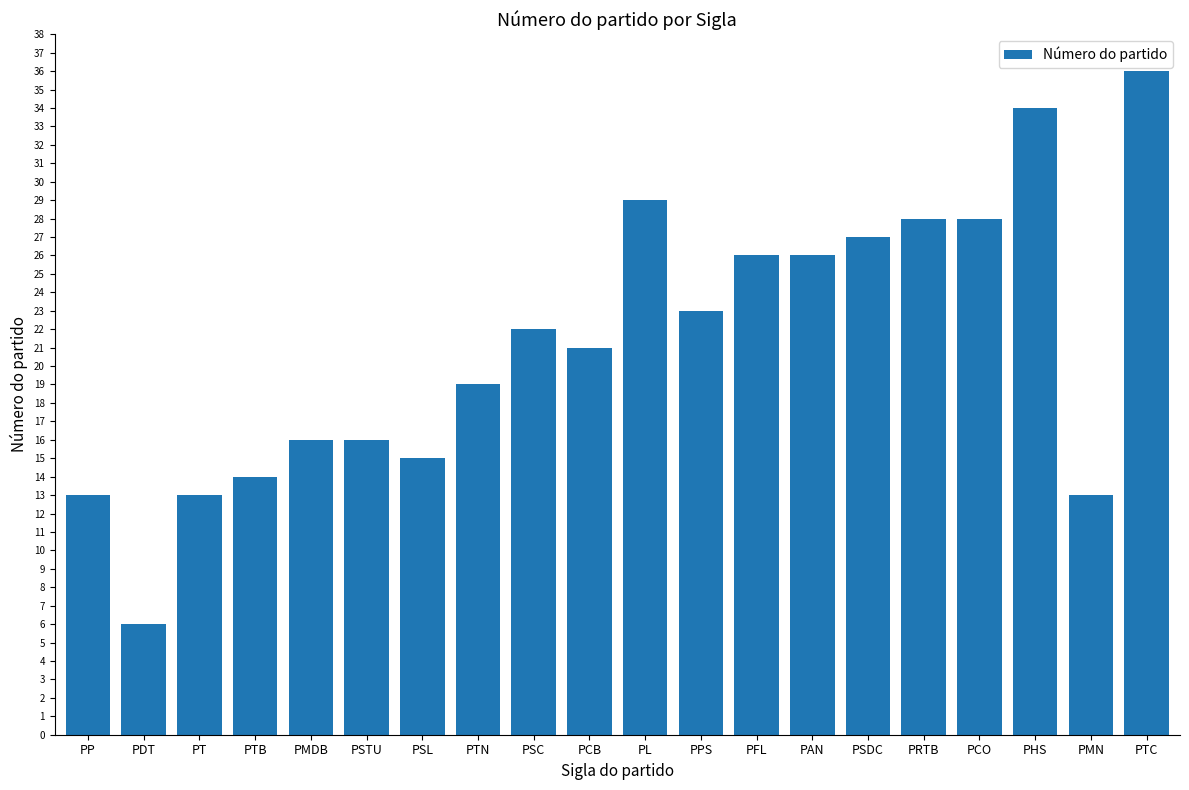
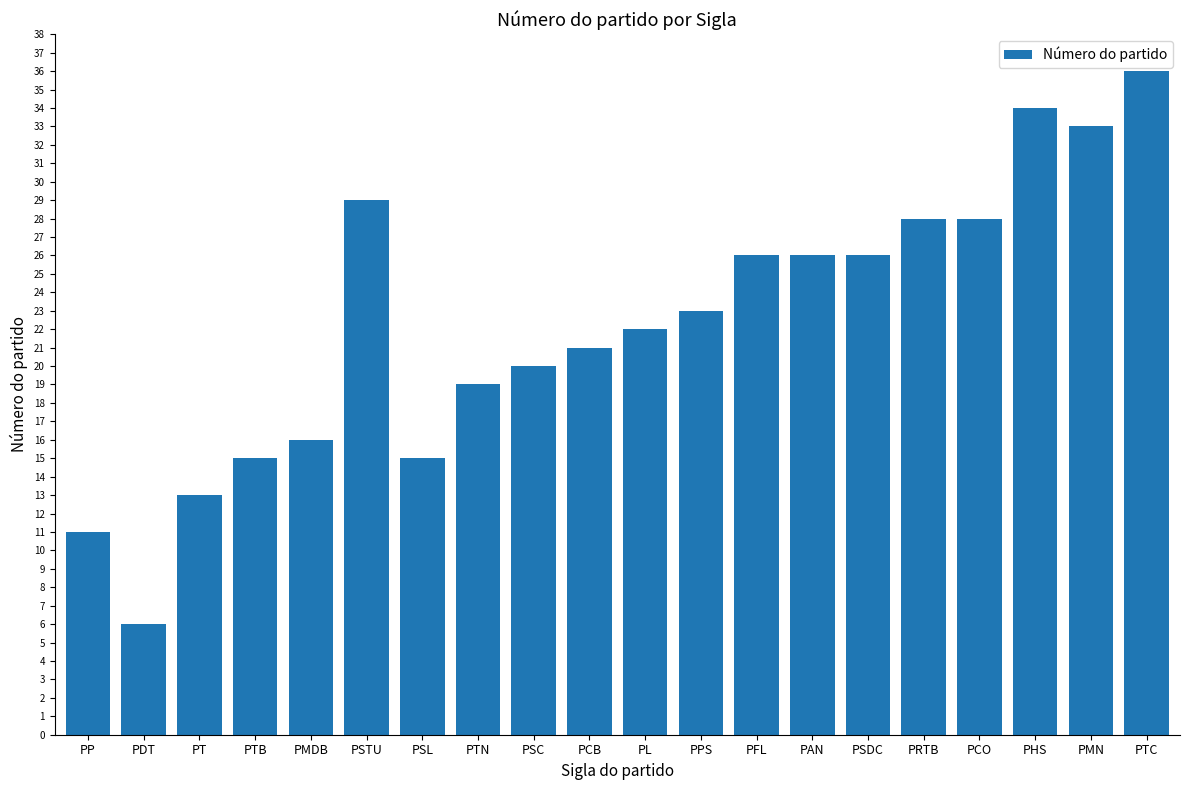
PP: 13 -> 11
PTB: 14 -> 15
PSTU: 16 -> 29
PSC: 22 -> 20
PL: 29 -> 22
PSDC: 27 -> 26
PMN: 13 -> 33
